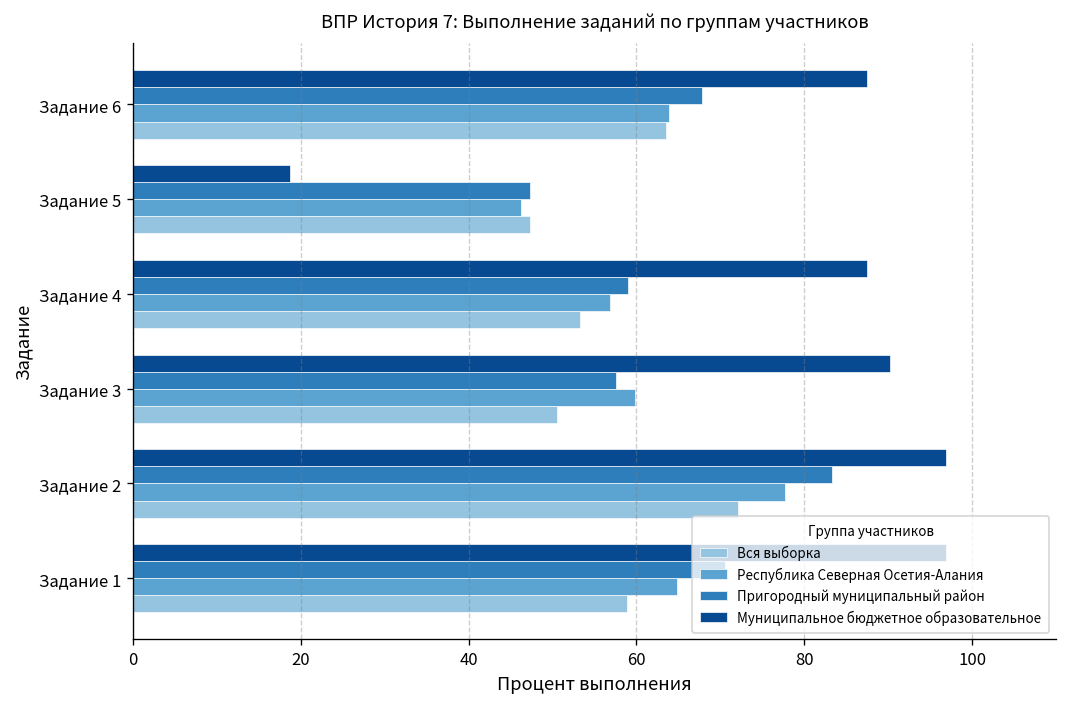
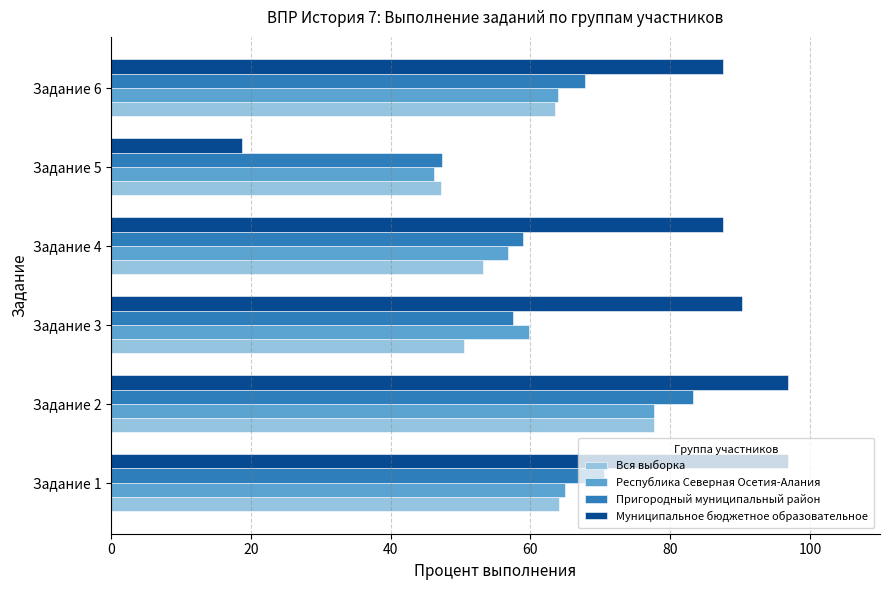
Вся выборка, Задание 2: 72 -> 78
Вся выборка, Задание 1: 59 -> 64
